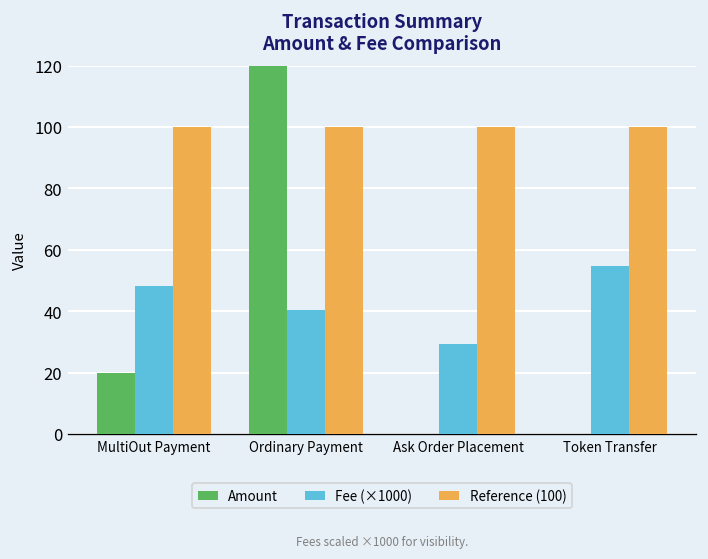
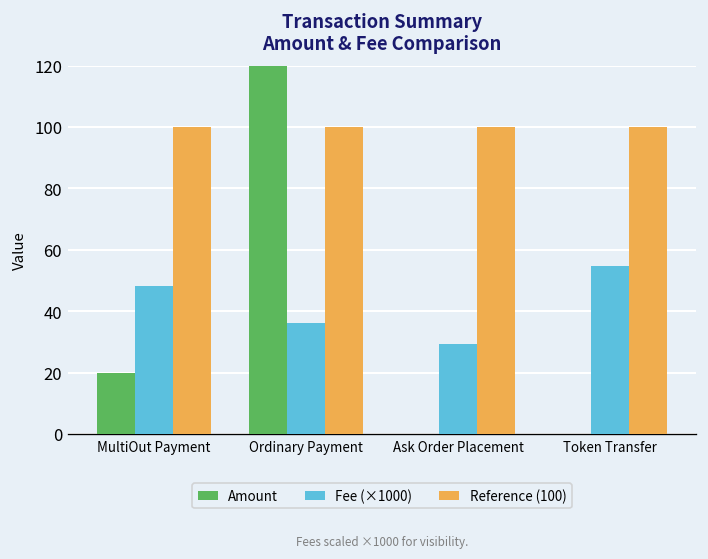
Fee (×1000), Ordinary Payment: 40 -> 36
